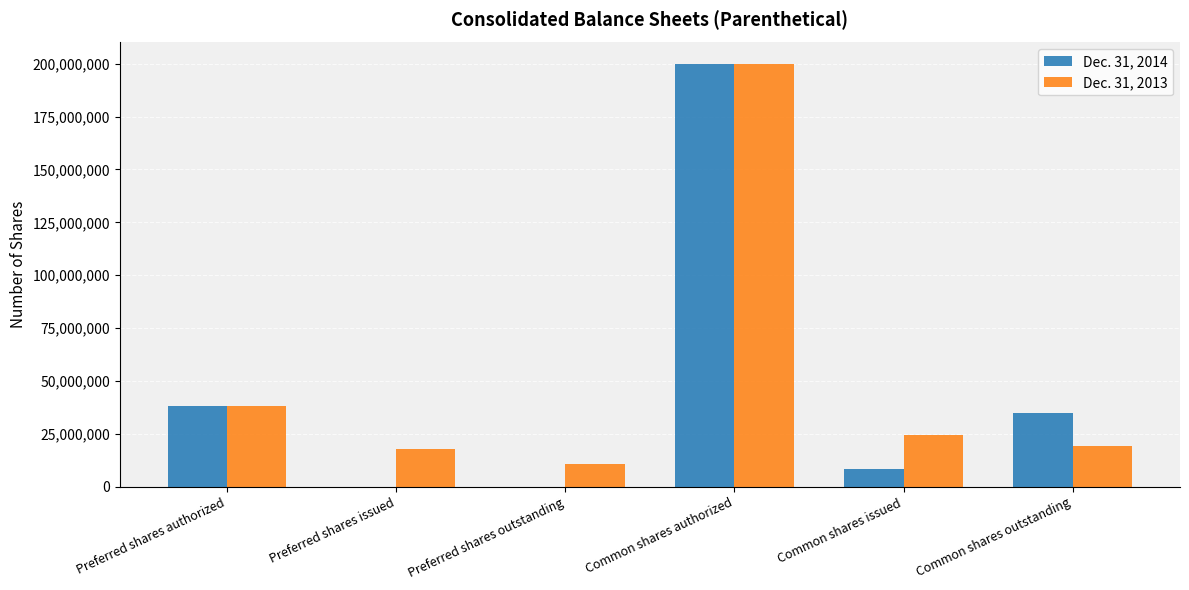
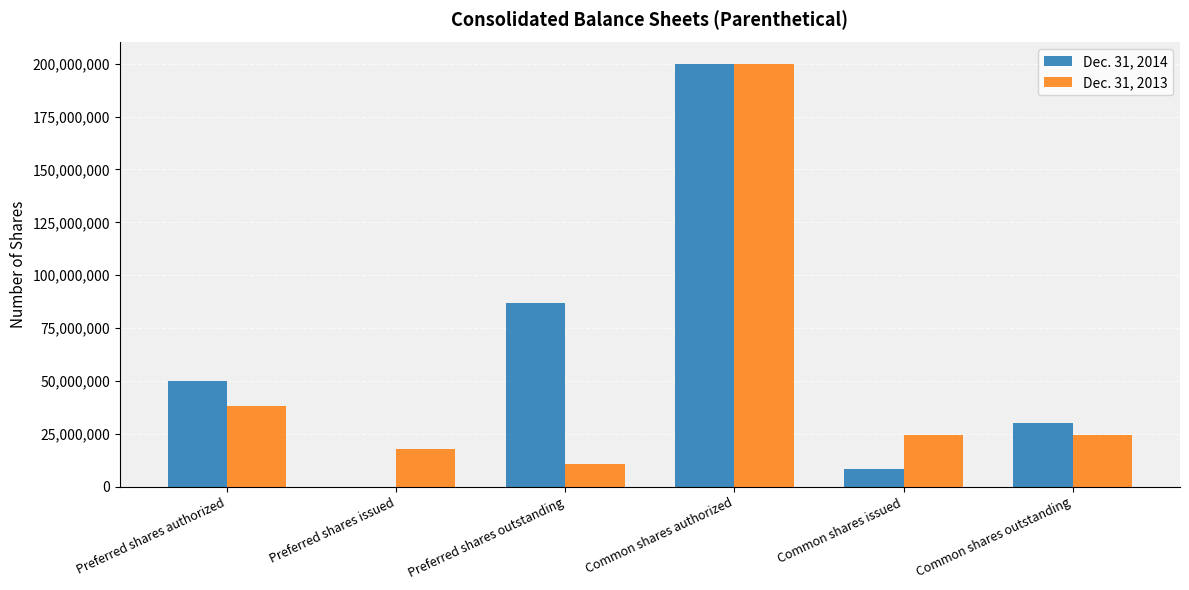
Dec. 31, 2014, Preferred shares authorized: 38,000,000 -> 50,000,000
Dec. 31, 2014, Preferred shares outstanding: 0 -> 87,000,000
Dec. 31, 2014, Common shares outstanding: 35,000,000 -> 30,000,000
Dec. 31, 2013, Common shares outstanding: 20,000,000 -> 25,000,000
